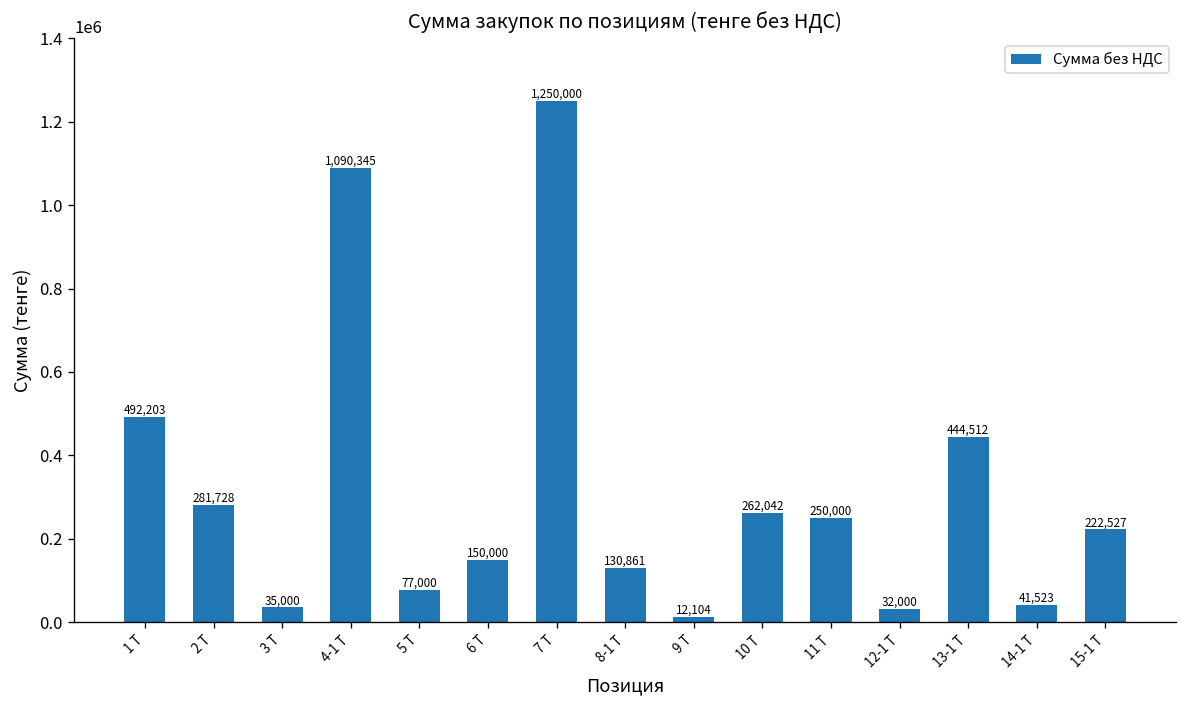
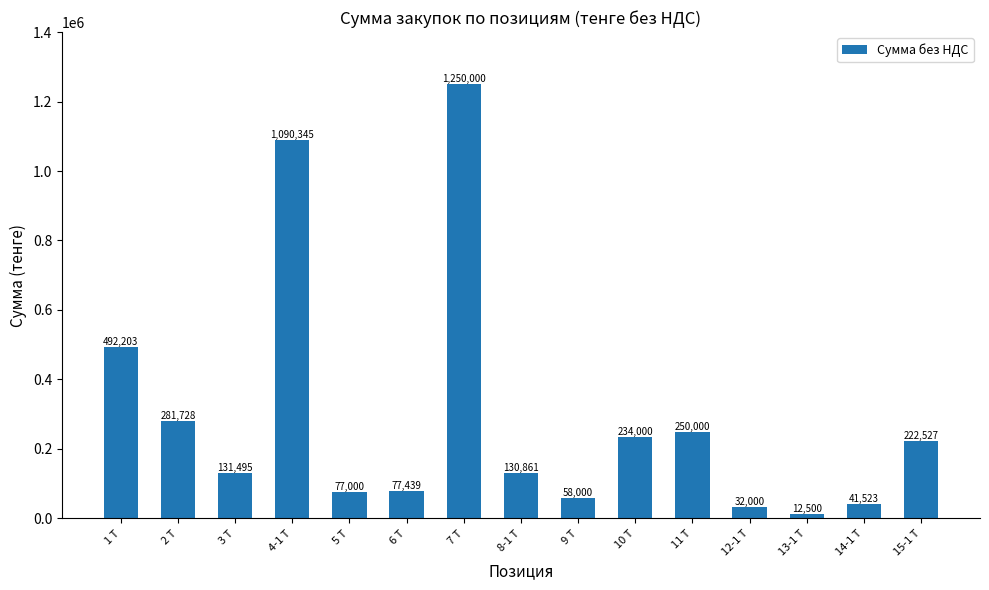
3 Т: 35,000 -> 131,495
6 Т: 150,000 -> 77,439
9 Т: 12,104 -> 58,000
10 Т: 262,042 -> 234,000
13-1 Т: 444,512 -> 12,500
